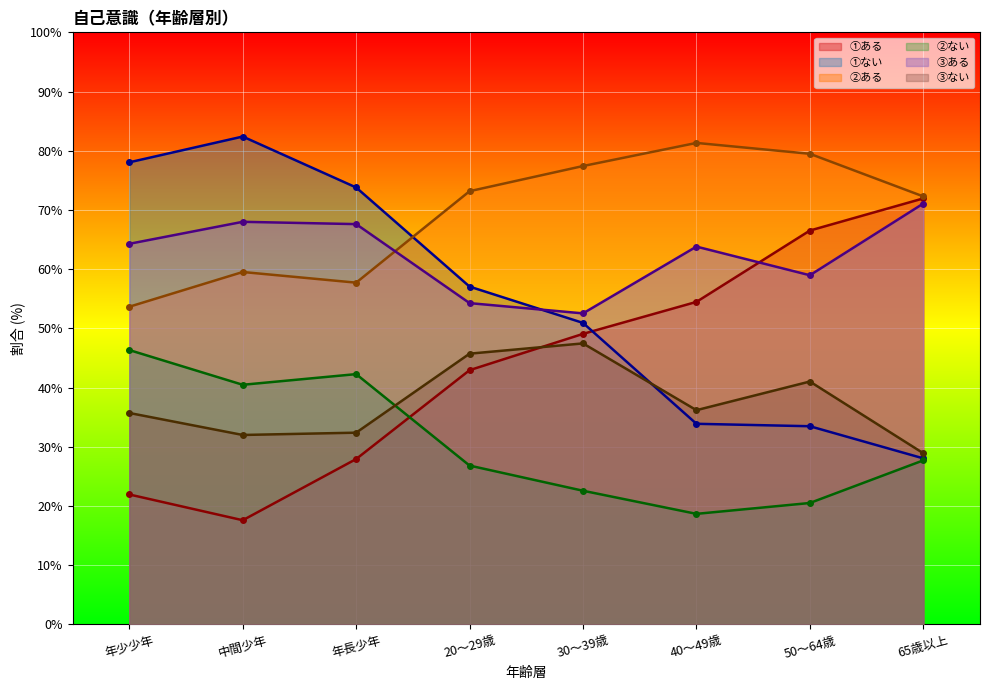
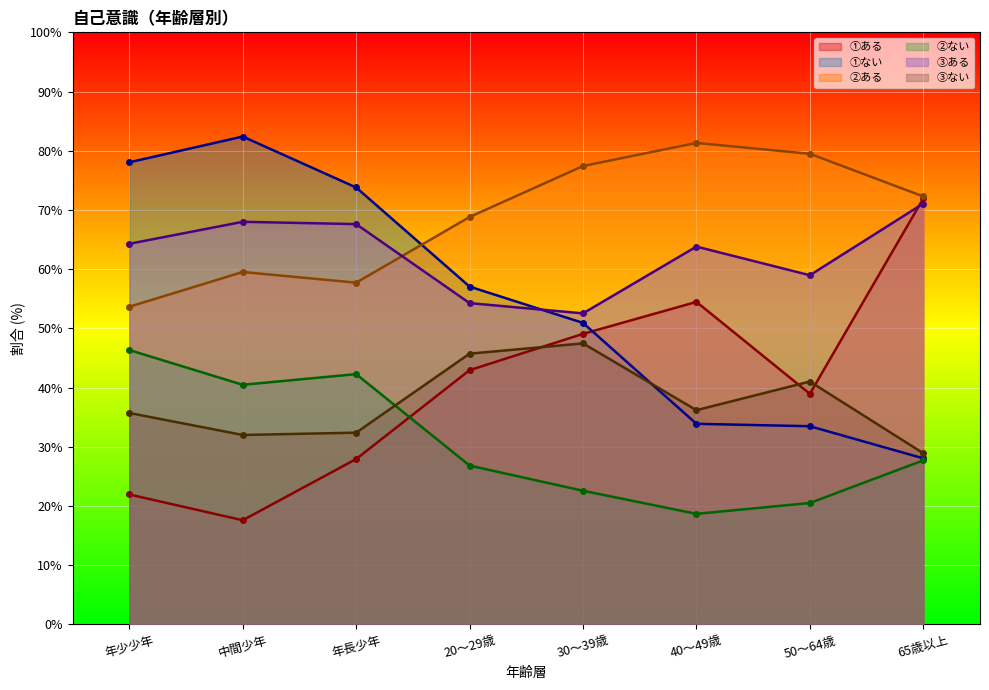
②ある, 20～29歳: 73% -> 69%
①ある, 50～64歳: 67% -> 39%
